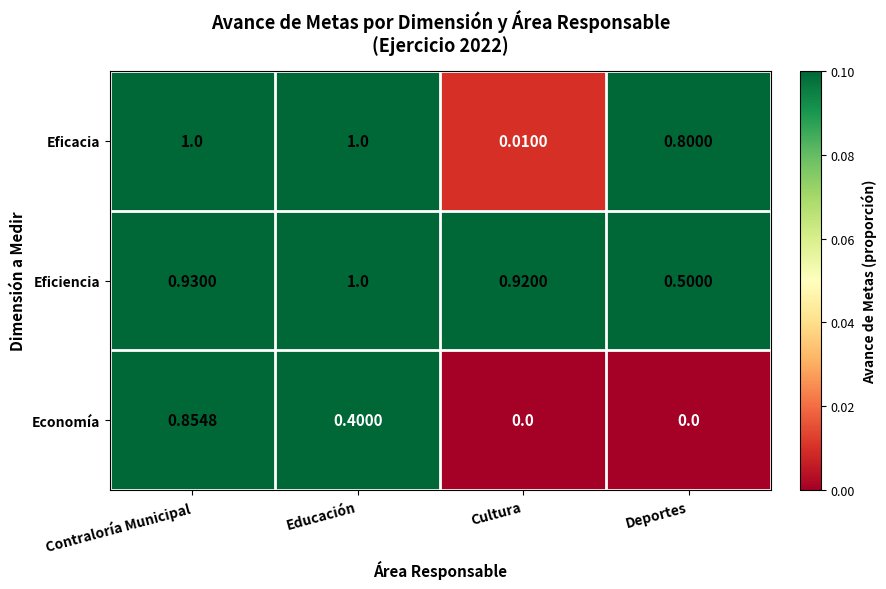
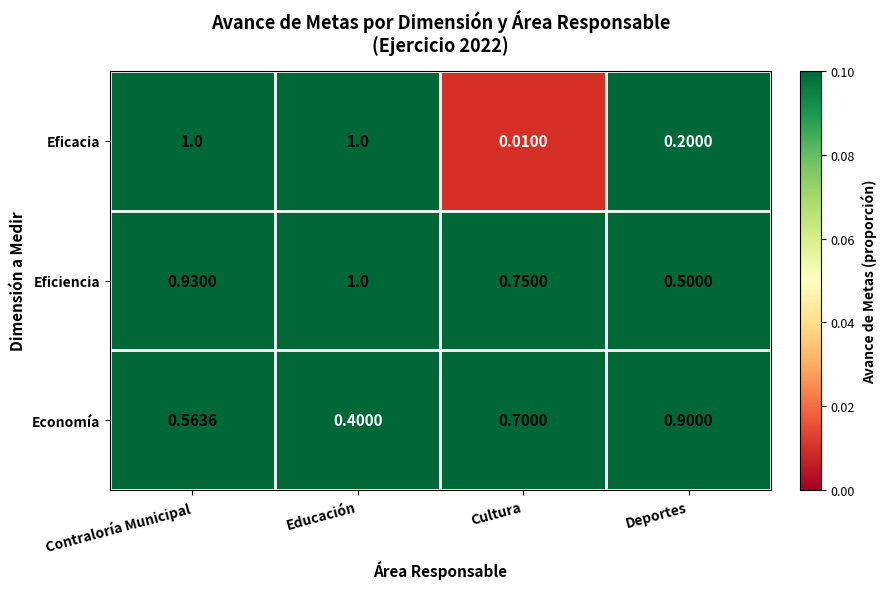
Eficacia, Deportes: 0.8000 -> 0.2000
Eficiencia, Cultura: 0.9200 -> 0.7500
Economía, Contraloría Municipal: 0.8548 -> 0.5636
Economía, Cultura: 0.0 -> 0.7000
Economía, Deportes: 0.0 -> 0.9000
